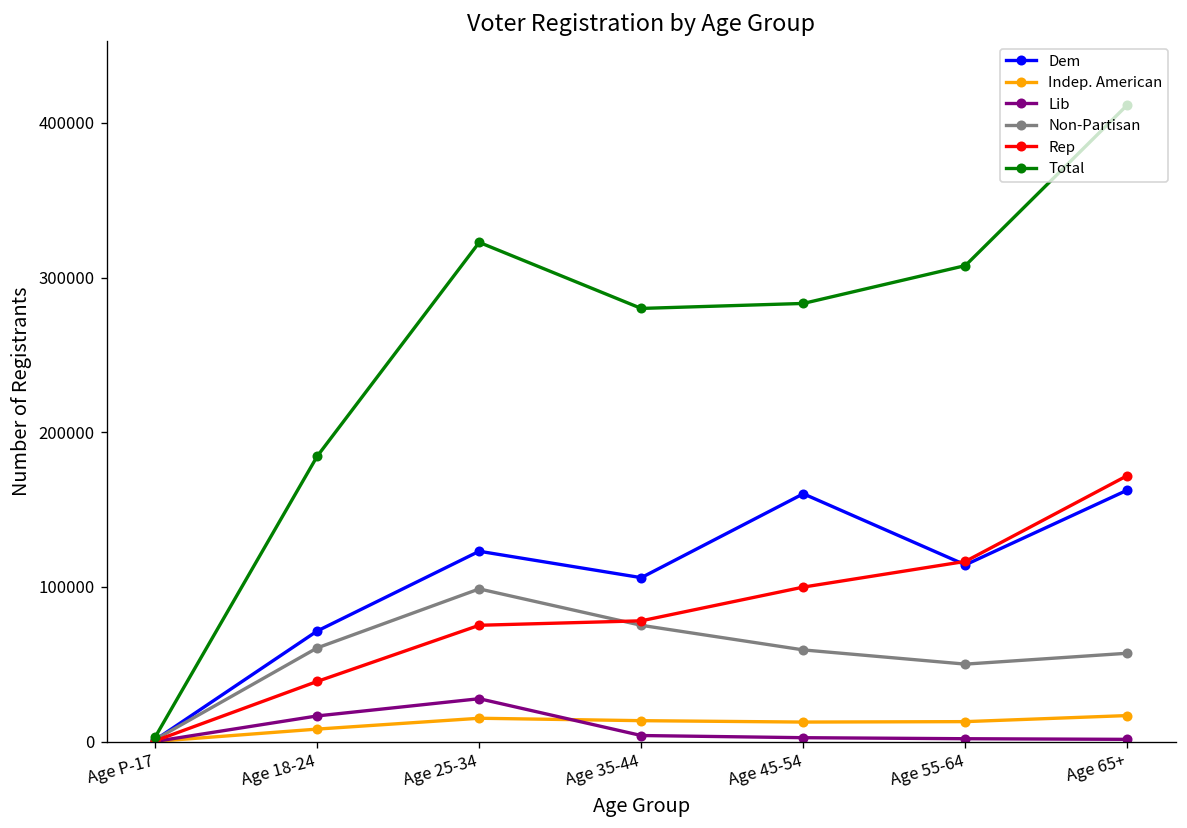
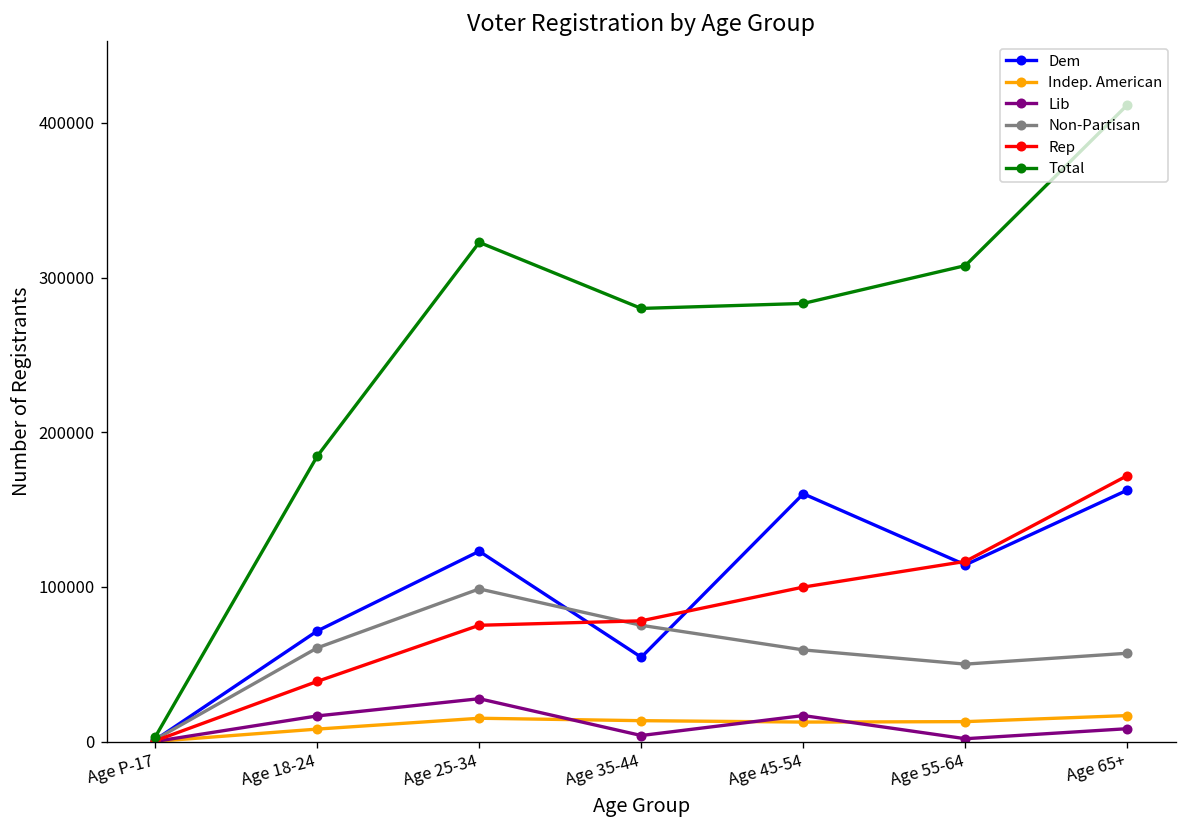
Dem, Age 35-44: 106000 -> 54000
Lib, Age 45-54: 2000 -> 17000
Lib, Age 65+: 1000 -> 8000
